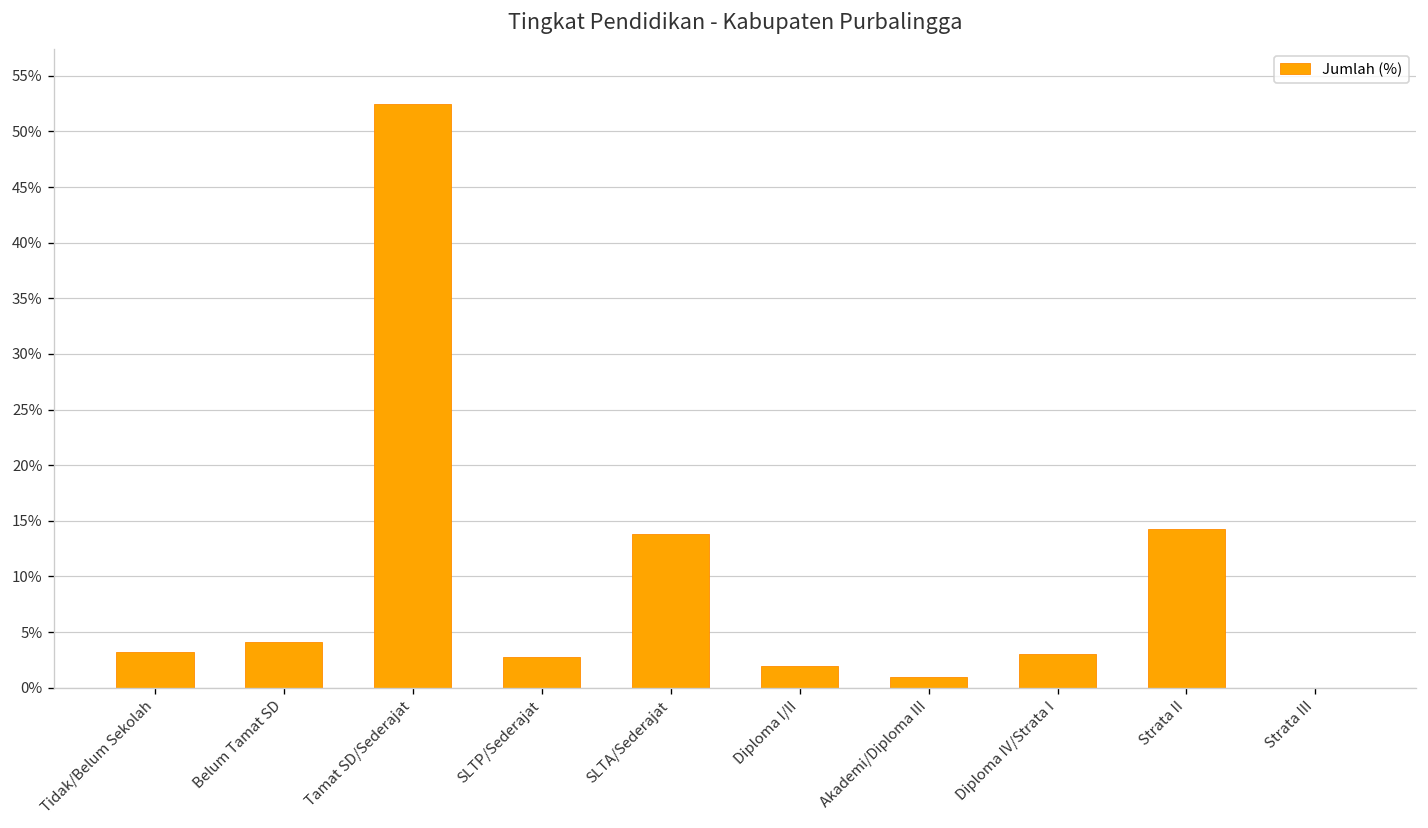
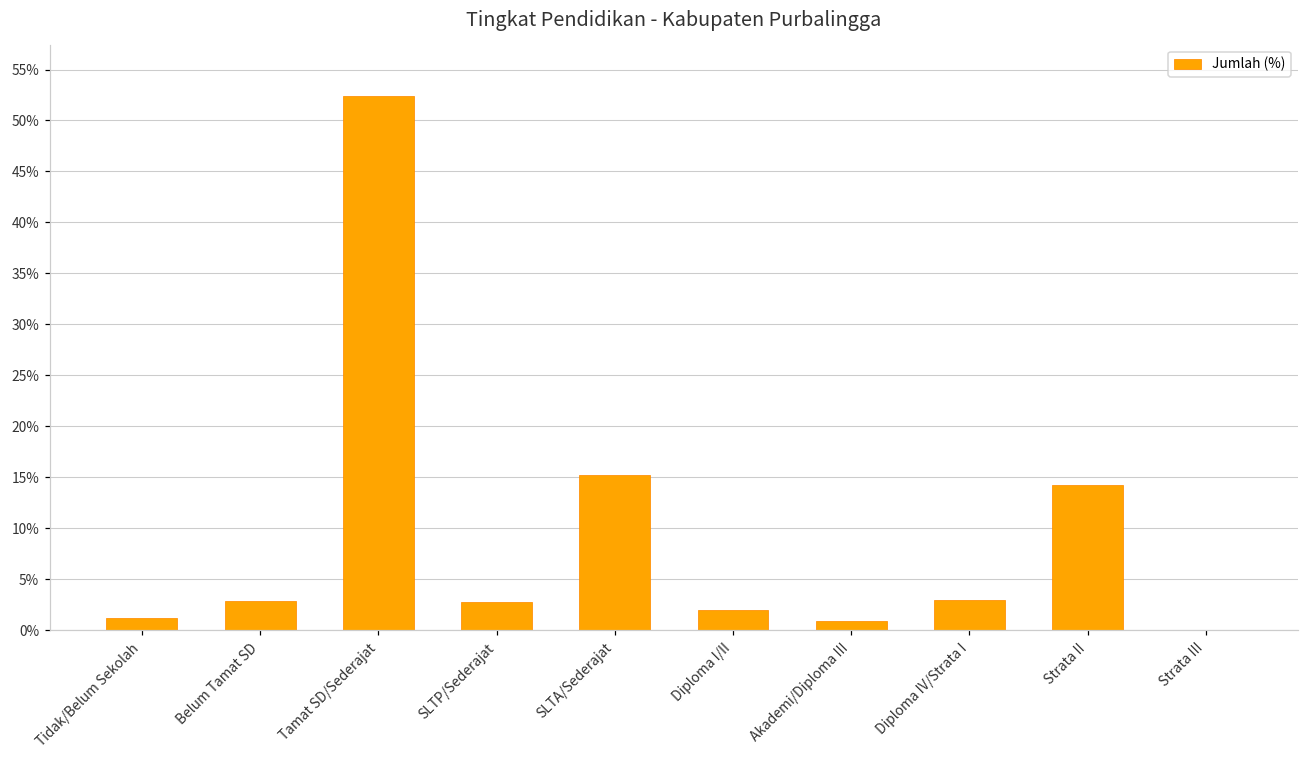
Tidak/Belum Sekolah: 3% -> 1%
Belum Tamat SD: 4% -> 3%
SLTA/Sederajat: 14% -> 15%
